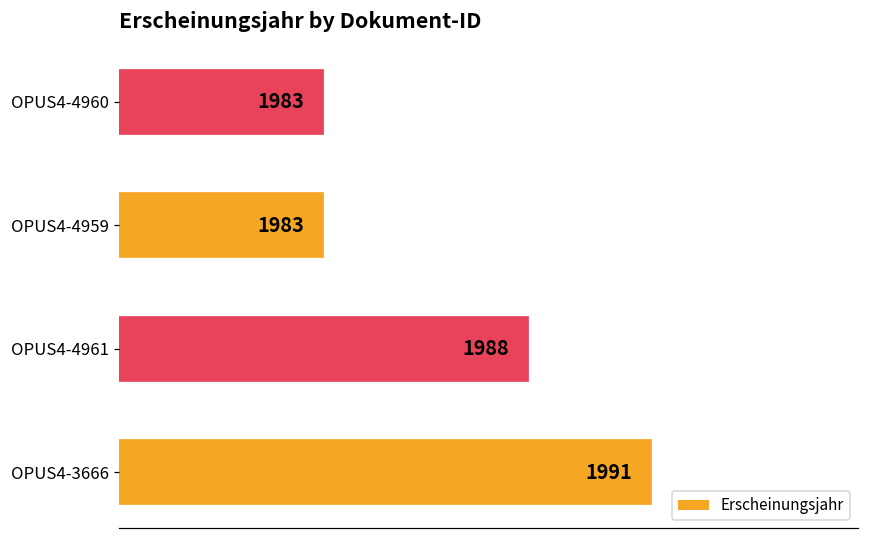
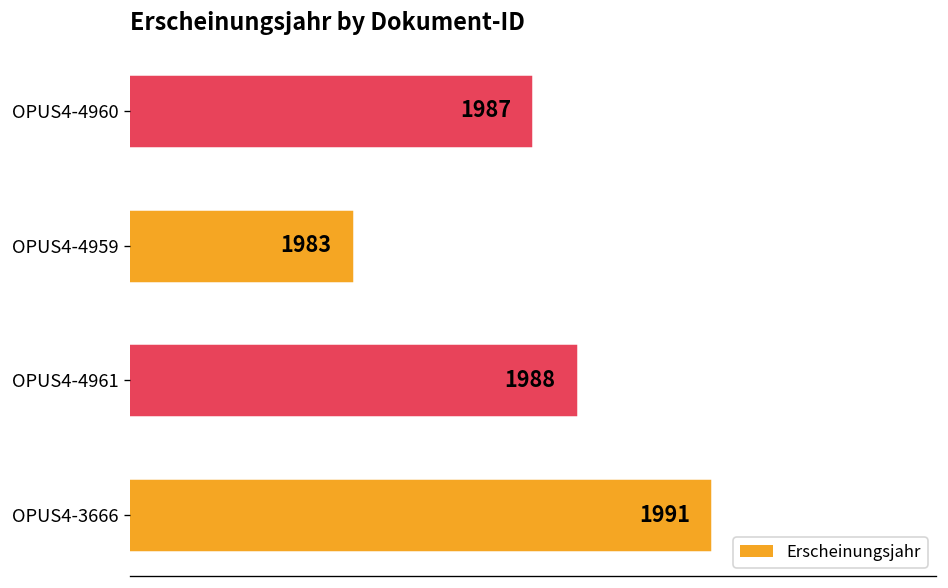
OPUS4-4960: 1983 -> 1987
